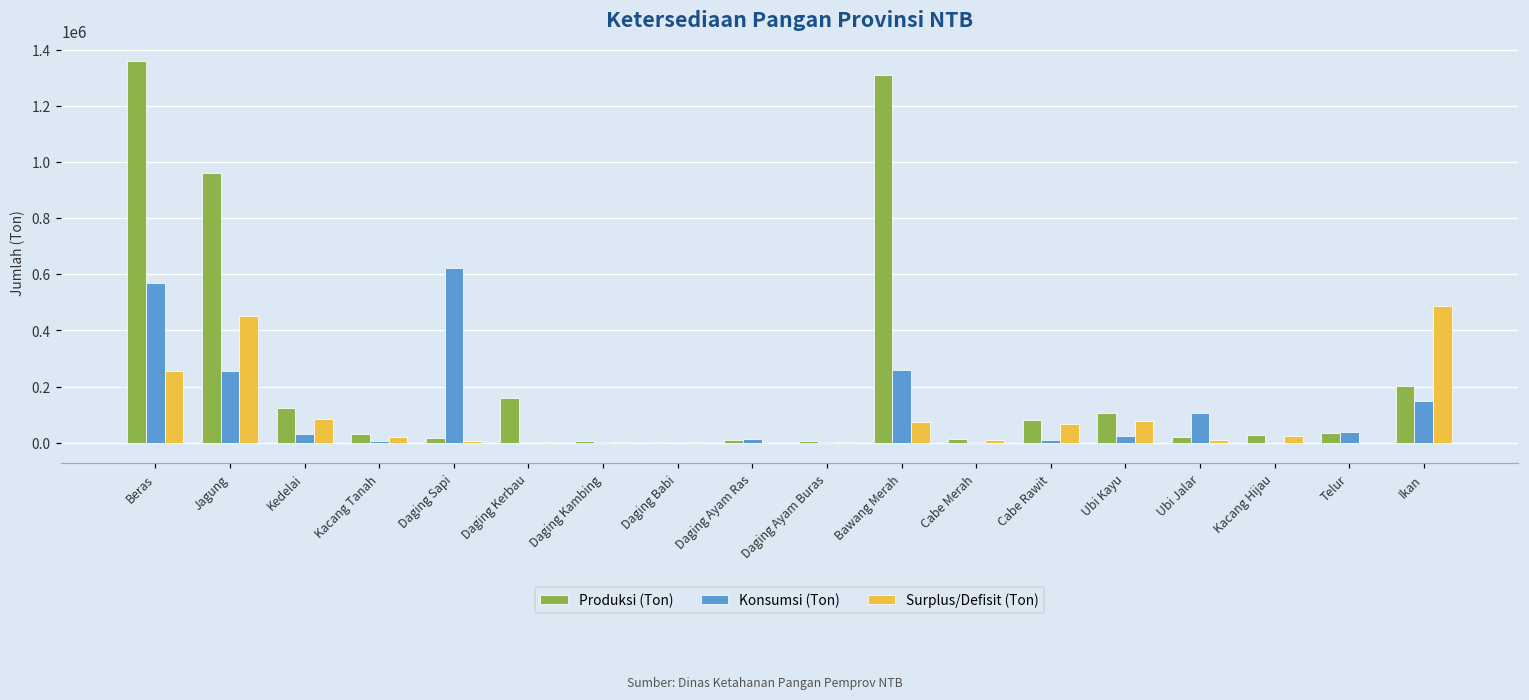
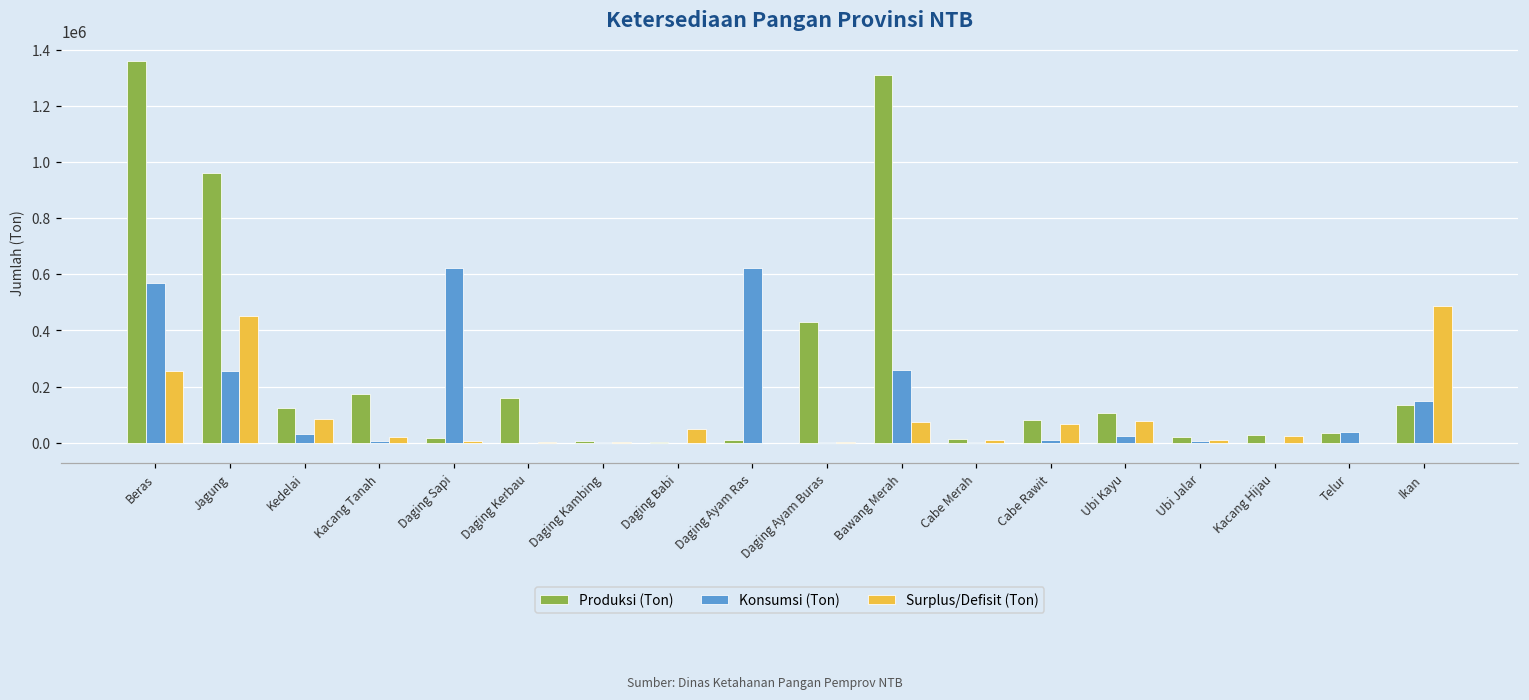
Produksi (Ton), Kacang Tanah: 30000 -> 170000
Surplus/Defisit (Ton), Daging Babi: 0 -> 50000
Konsumsi (Ton), Daging Ayam Ras: 10000 -> 620000
Produksi (Ton), Daging Ayam Buras: 10000 -> 430000
Konsumsi (Ton), Ubi Jalar: 110000 -> 10000
Produksi (Ton), Ikan: 200000 -> 130000
